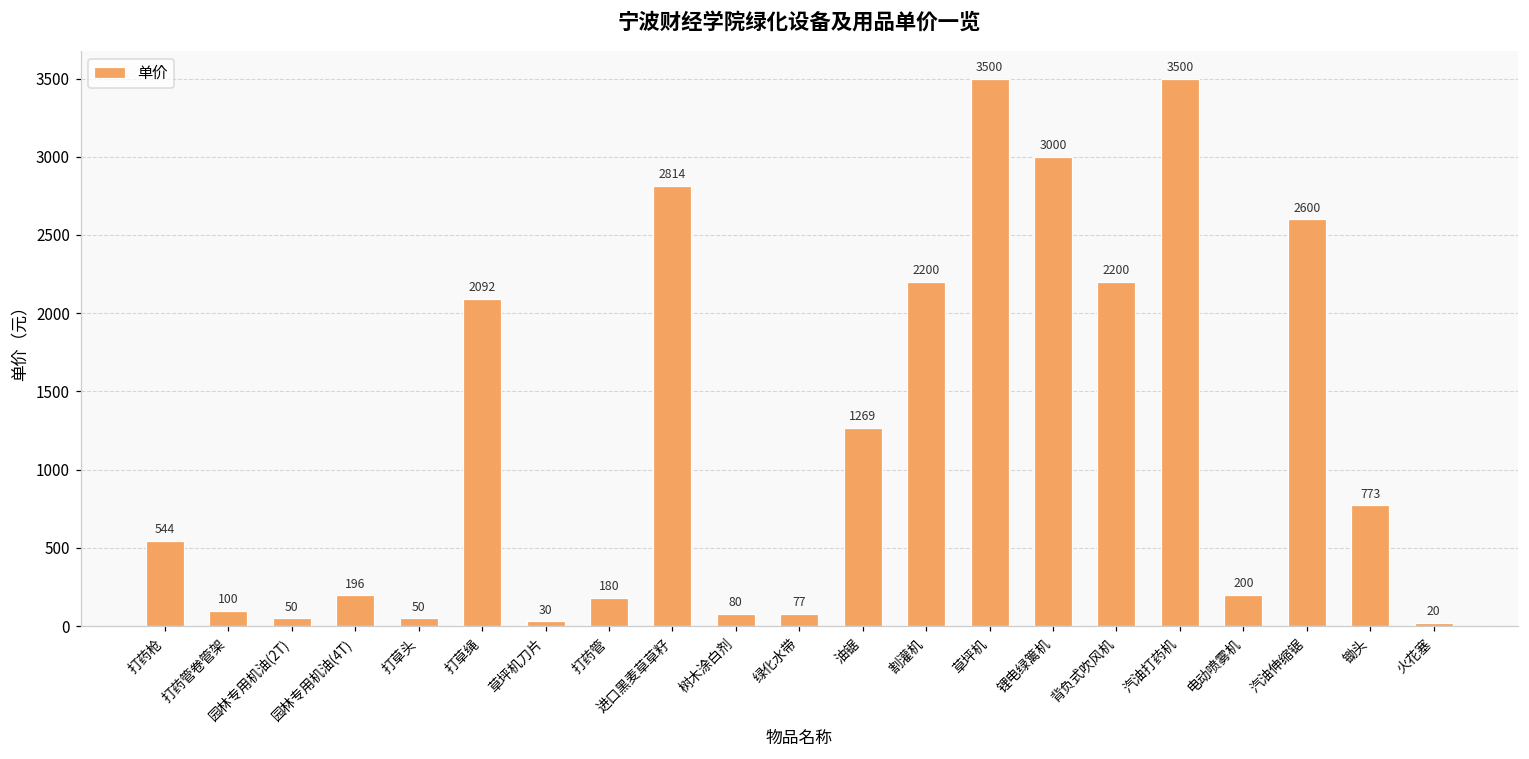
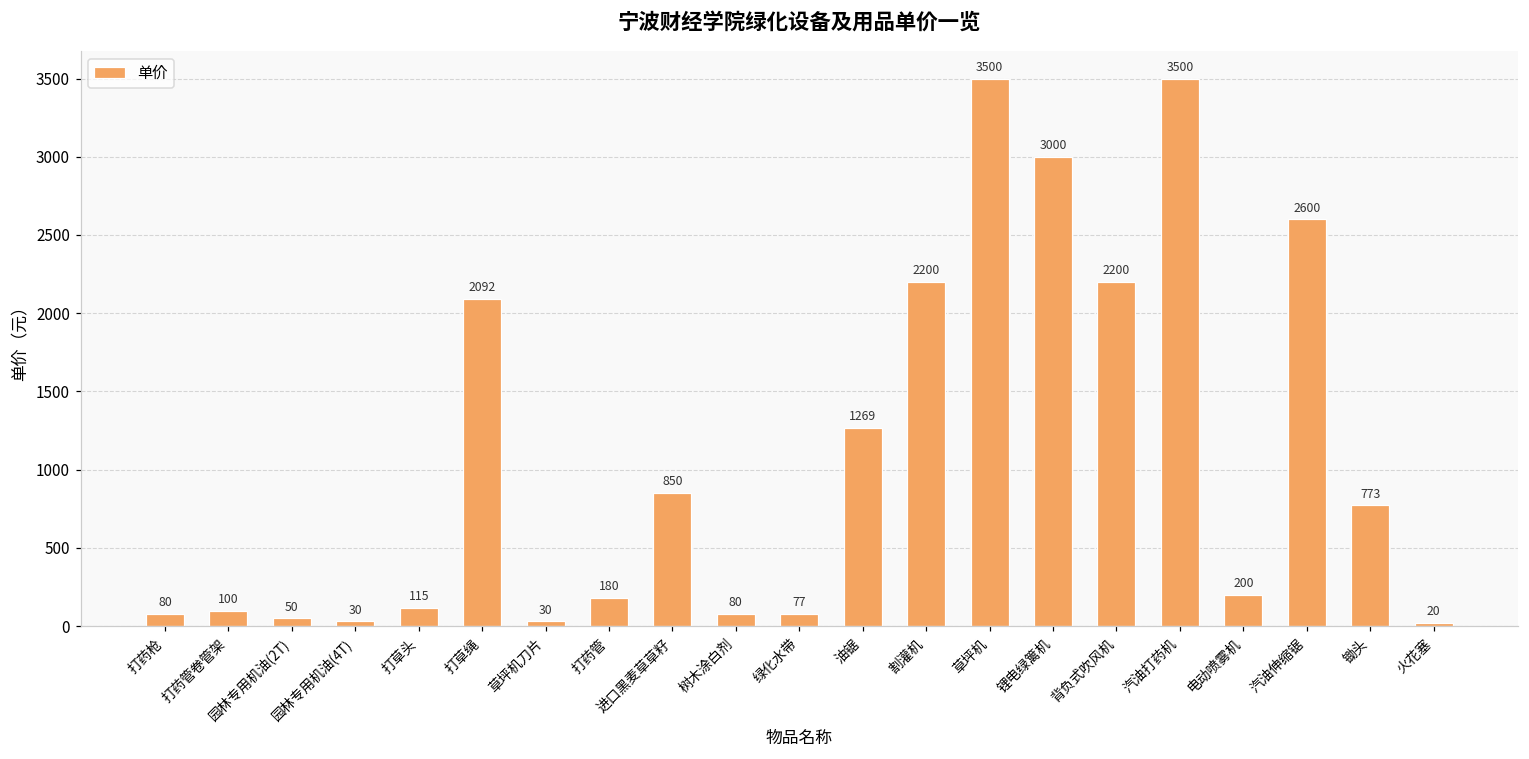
打药枪: 544 -> 80
园林专用机油(4T): 196 -> 30
打草头: 50 -> 115
进口黑麦草草籽: 2814 -> 850
